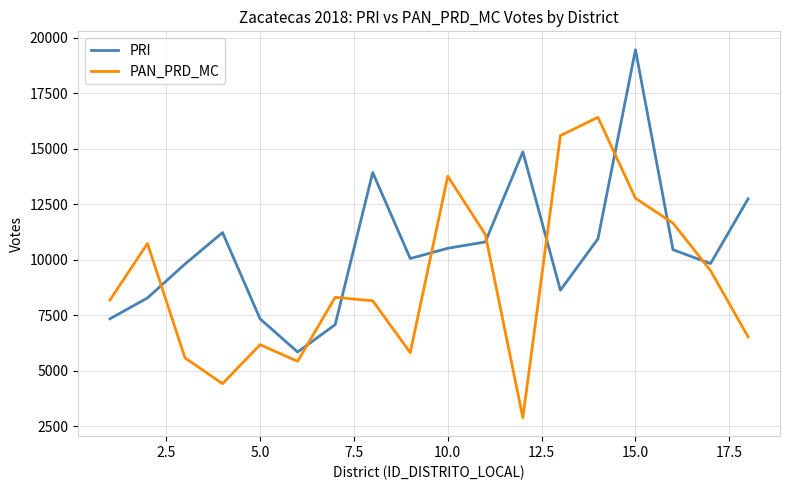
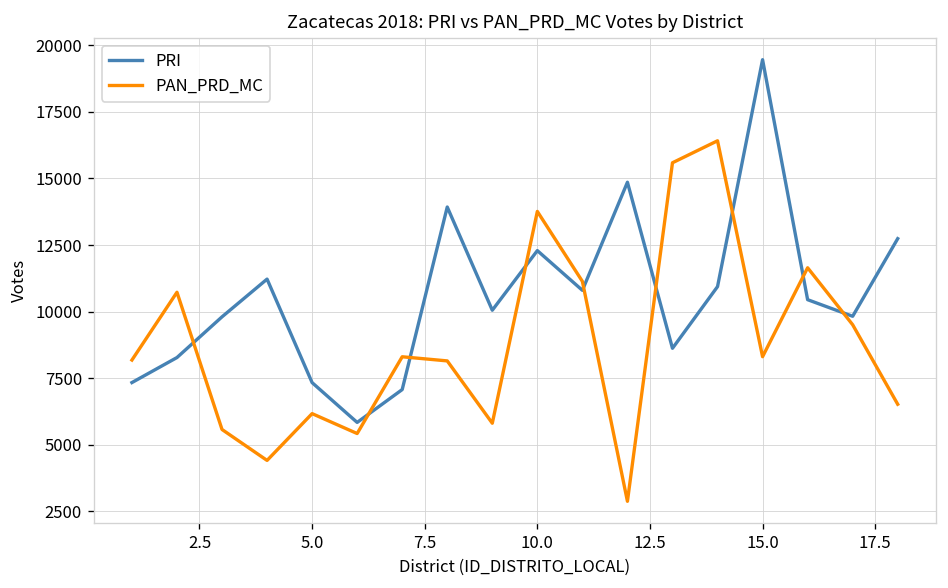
PRI, 10.0: 10500 -> 12300
PAN_PRD_MC, 15.0: 12800 -> 8300
